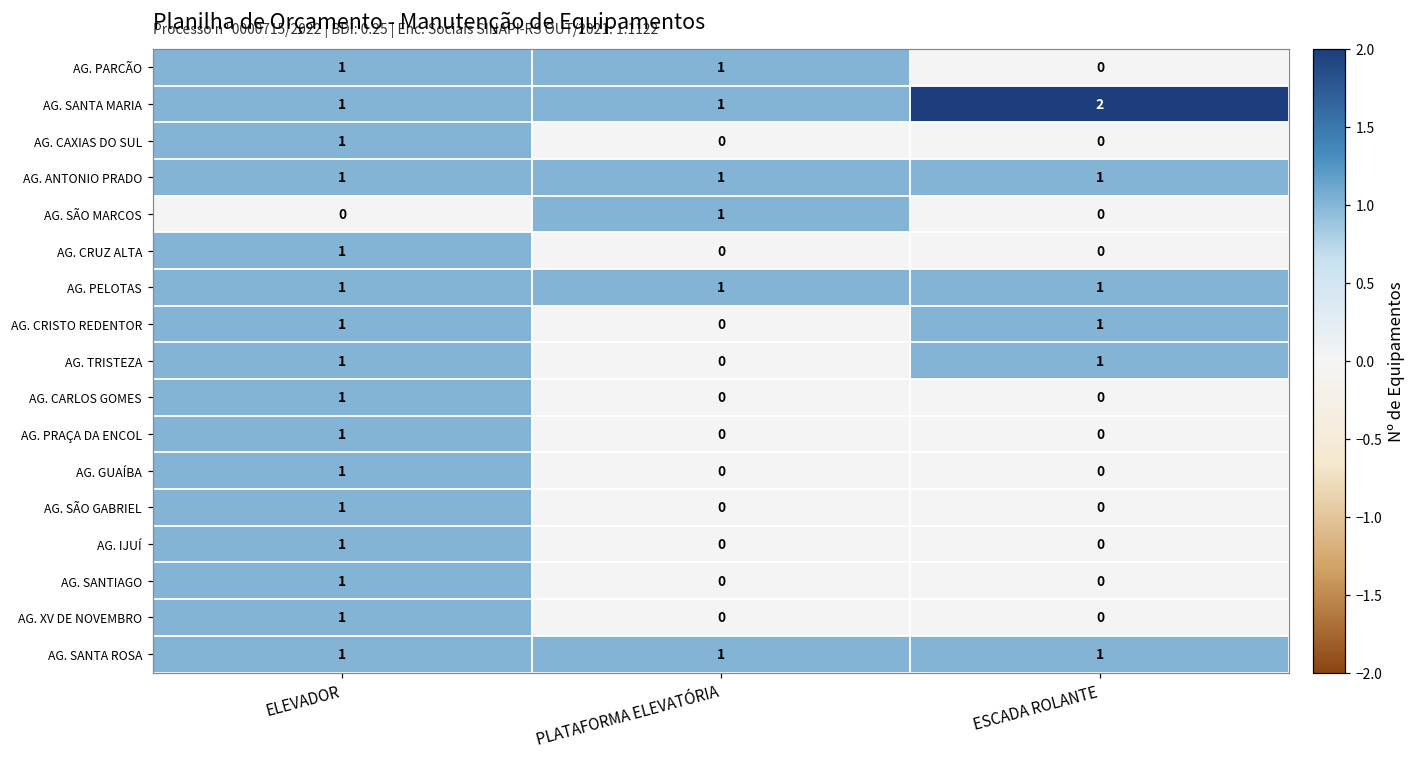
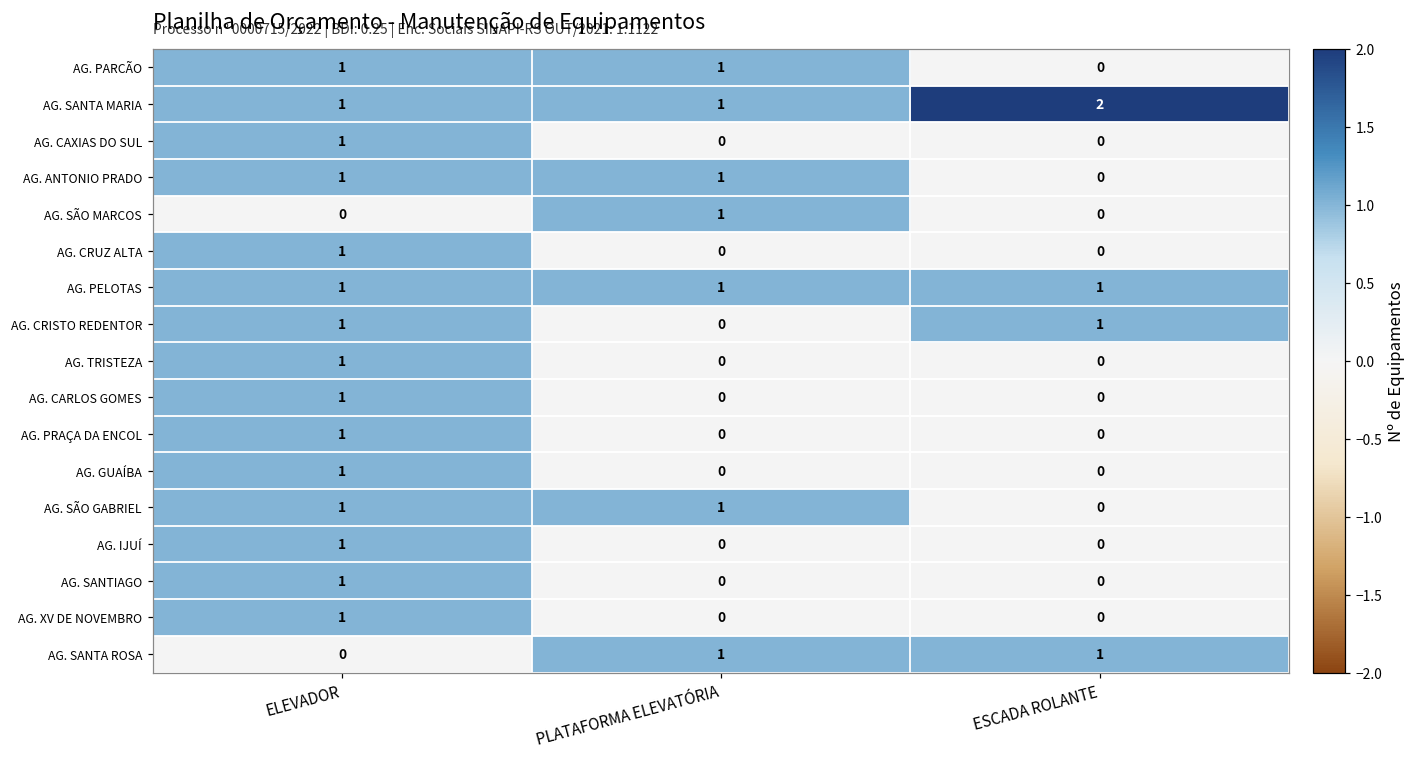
AG. ANTONIO PRADO, ESCADA ROLANTE: 1 -> 0
AG. TRISTEZA, ESCADA ROLANTE: 1 -> 0
AG. SÃO GABRIEL, PLATAFORMA ELEVATÓRIA: 0 -> 1
AG. SANTA ROSA, ELEVADOR: 1 -> 0
